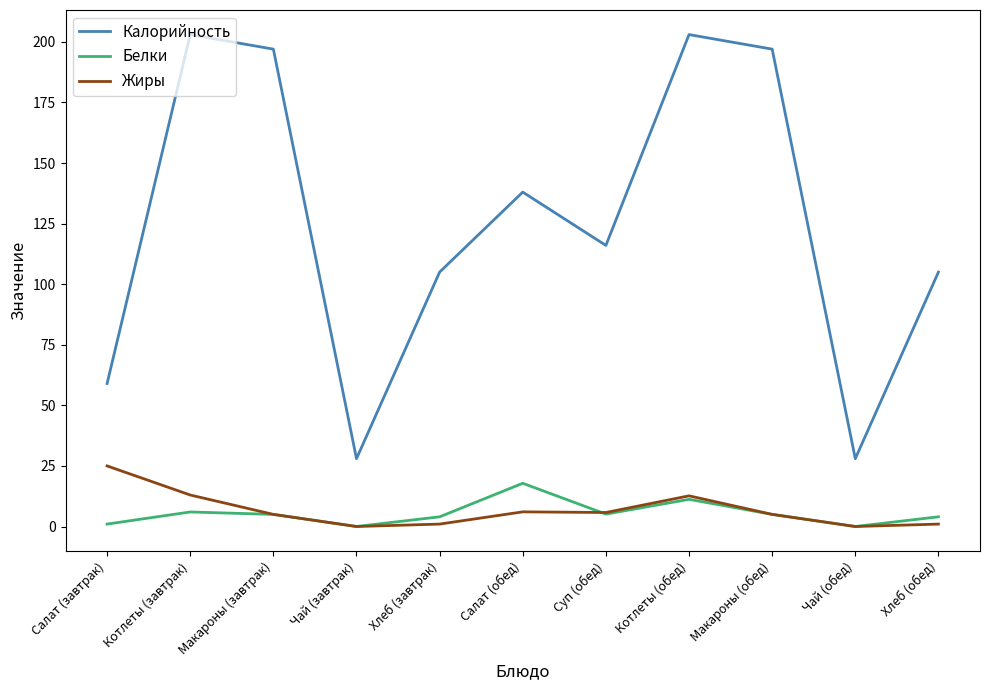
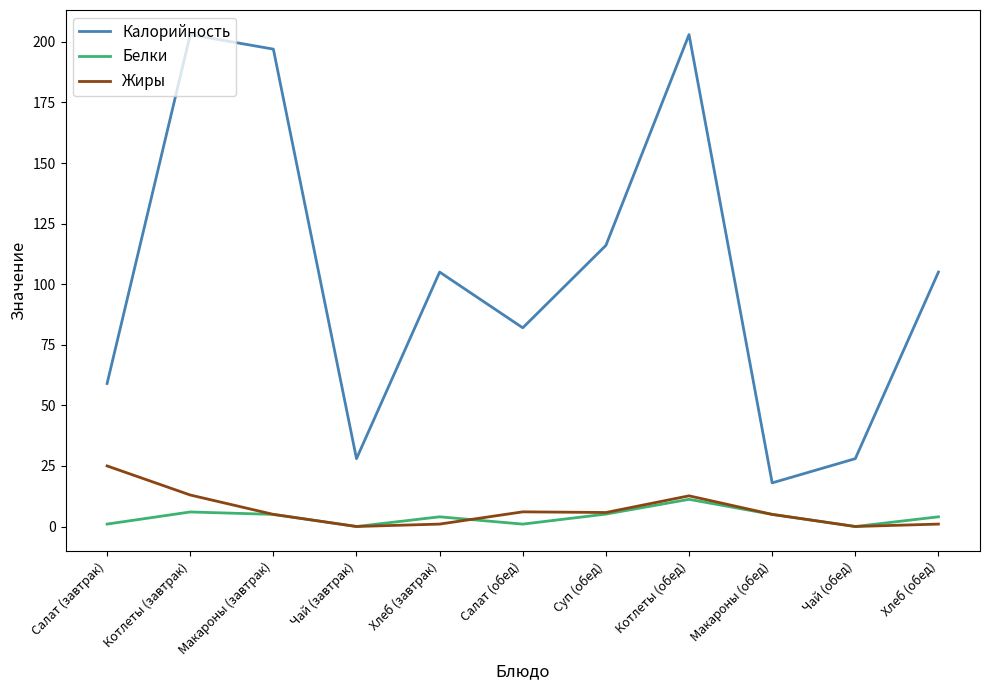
Калорийность, Салат (обед): 138 -> 82
Белки, Салат (обед): 18 -> 1
Калорийность, Макароны (обед): 197 -> 18
